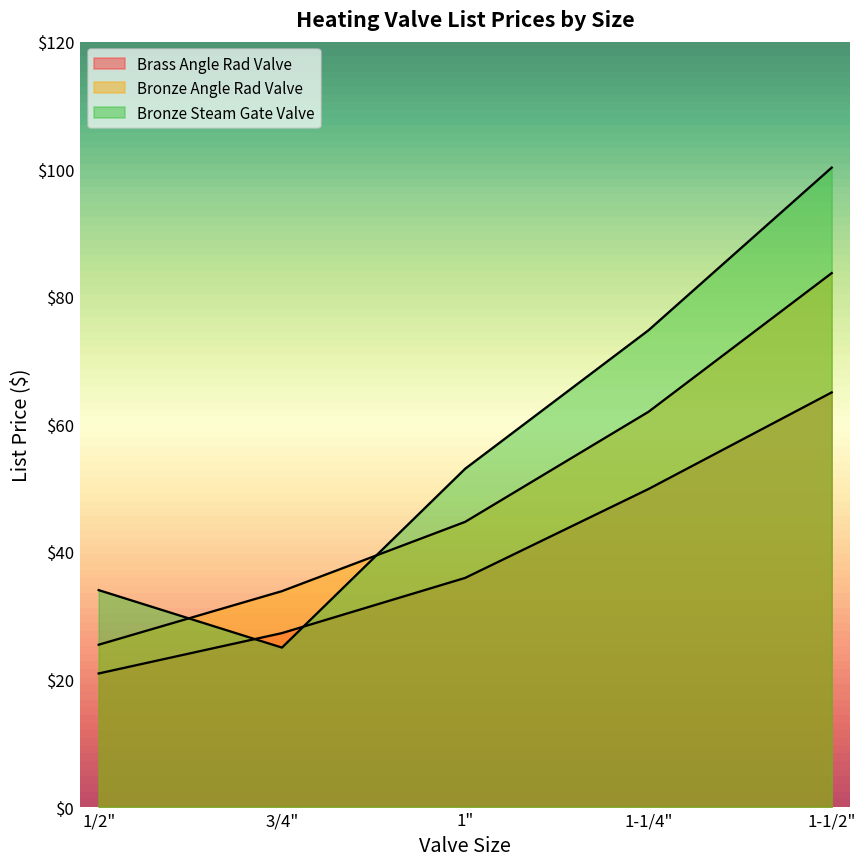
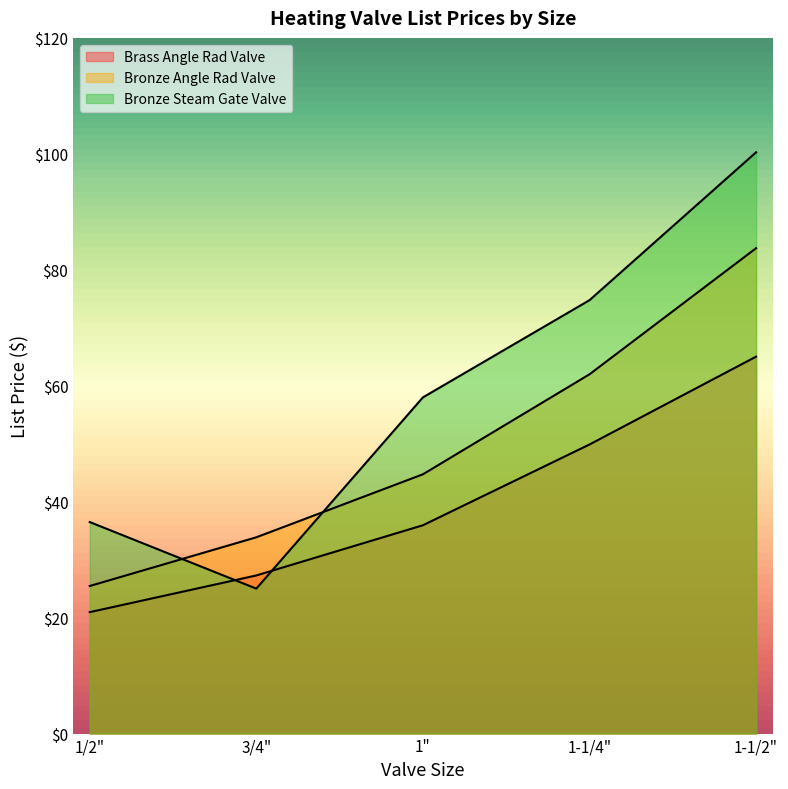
Bronze Steam Gate Valve, 1/2": $34 -> $36
Bronze Steam Gate Valve, 1": $53 -> $58
